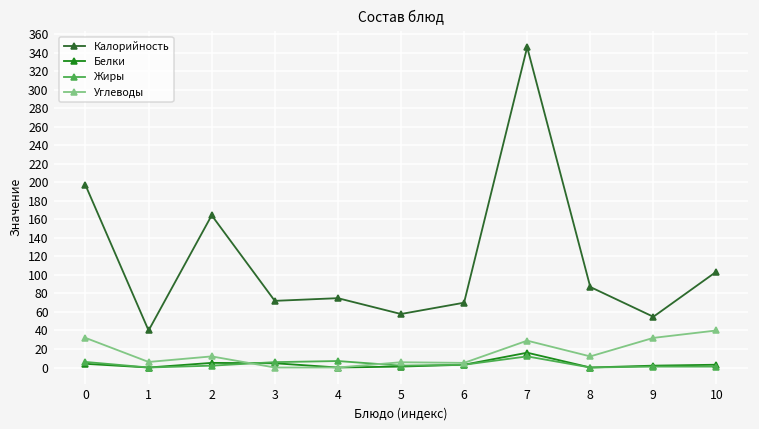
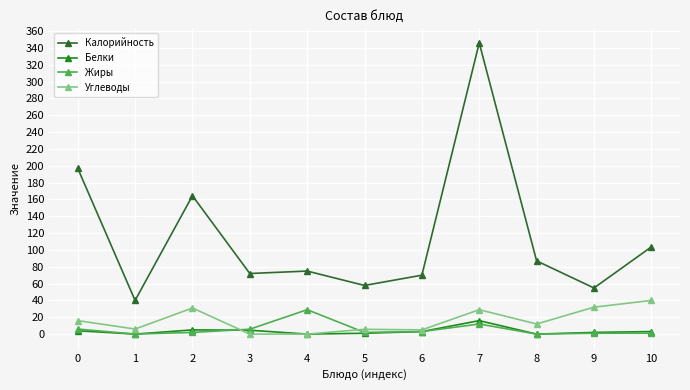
Углеводы, 0: 30 -> 20
Углеводы, 2: 10 -> 30
Жиры, 4: 10 -> 30
